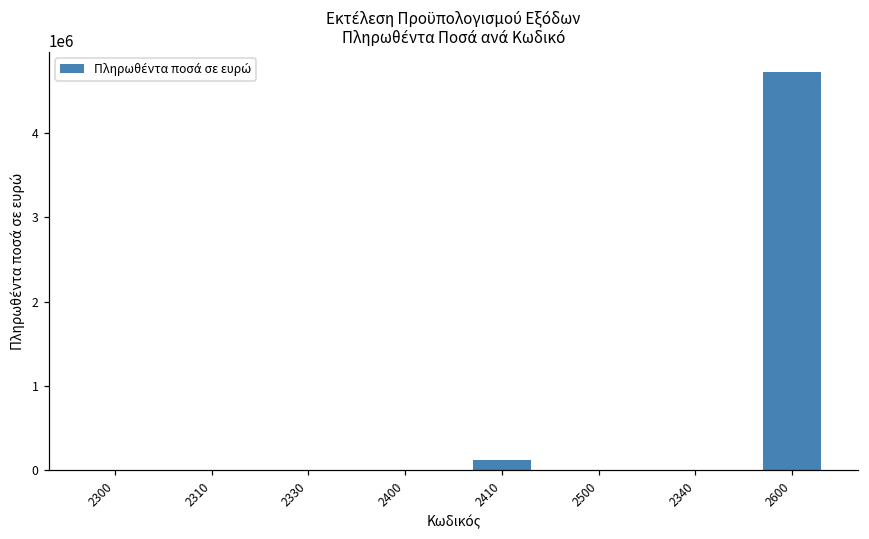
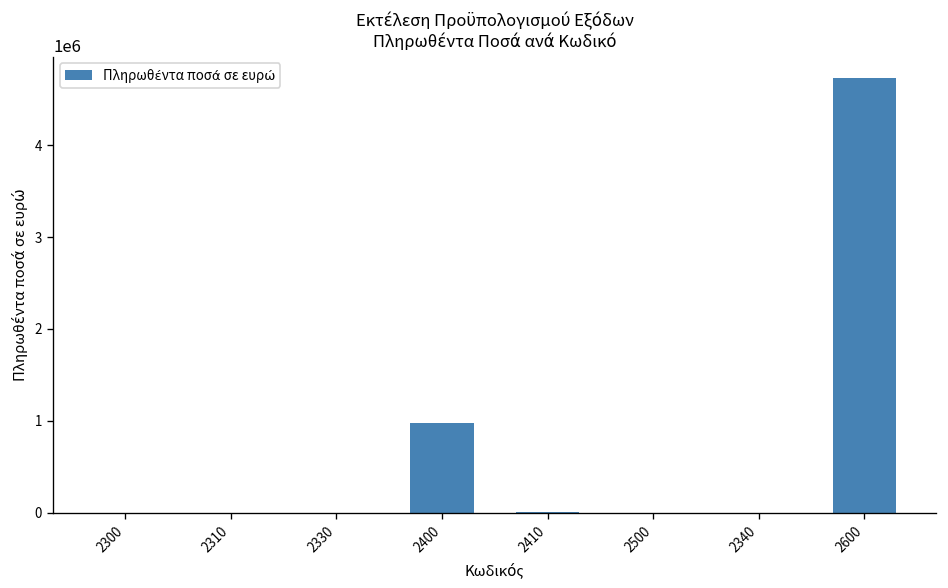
2400: 0 -> 1000000
2410: 100000 -> 0
